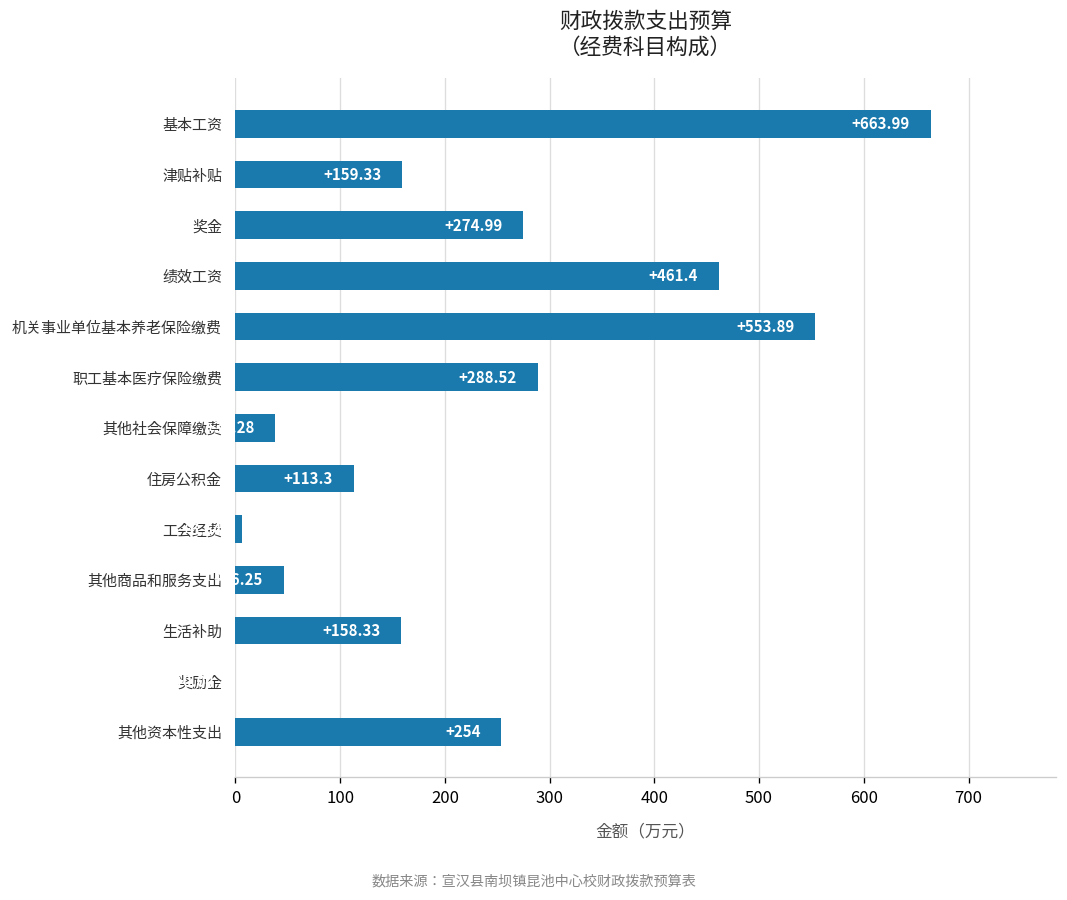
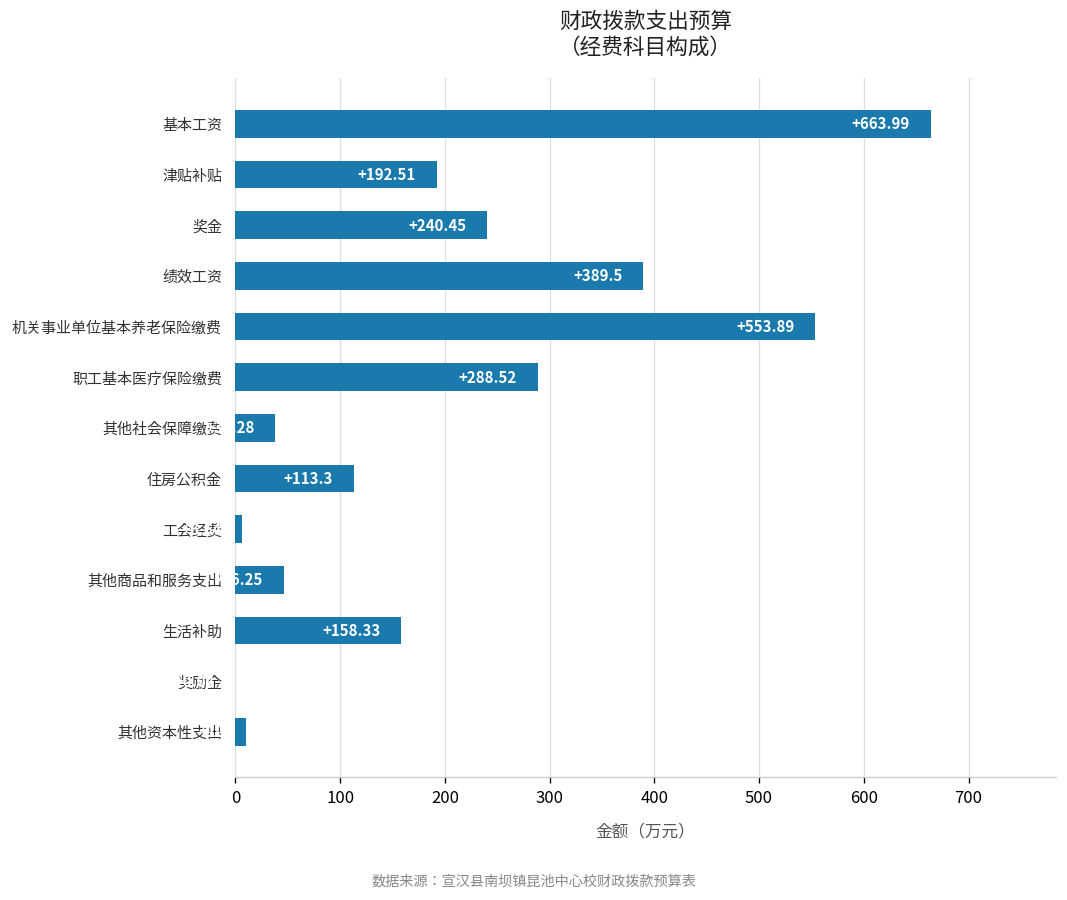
津贴补贴: +159.33 -> +192.51
奖金: +274.99 -> +240.45
绩效工资: +461.4 -> +389.5
其他资本性支出: 250 -> 10
